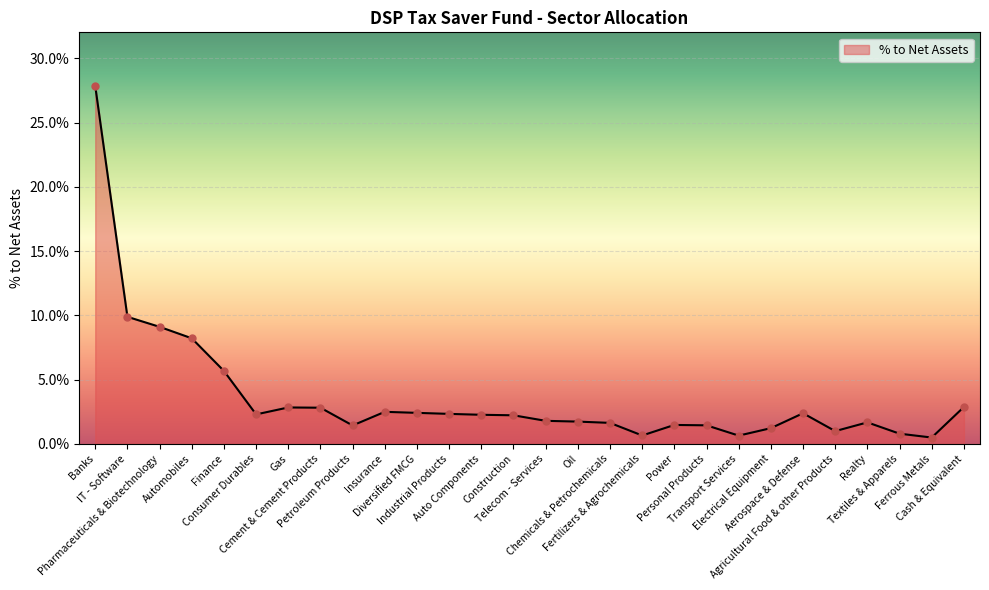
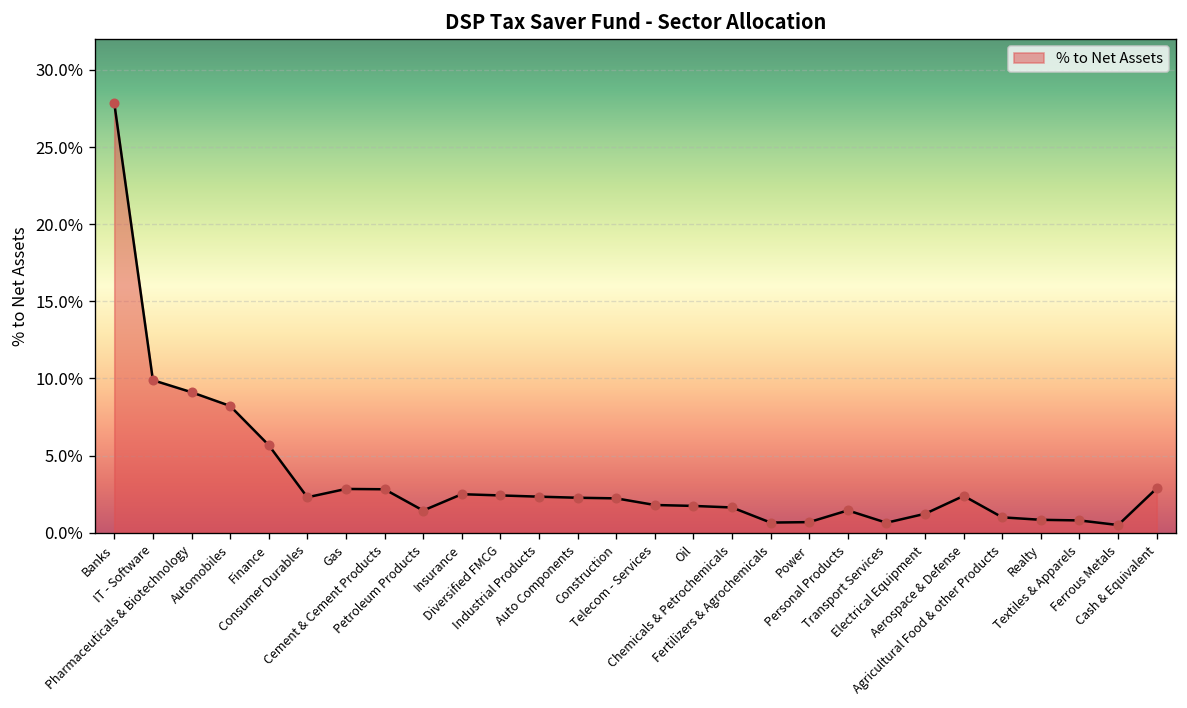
Power: 1.5% -> 0.7%
Realty: 1.7% -> 0.8%
